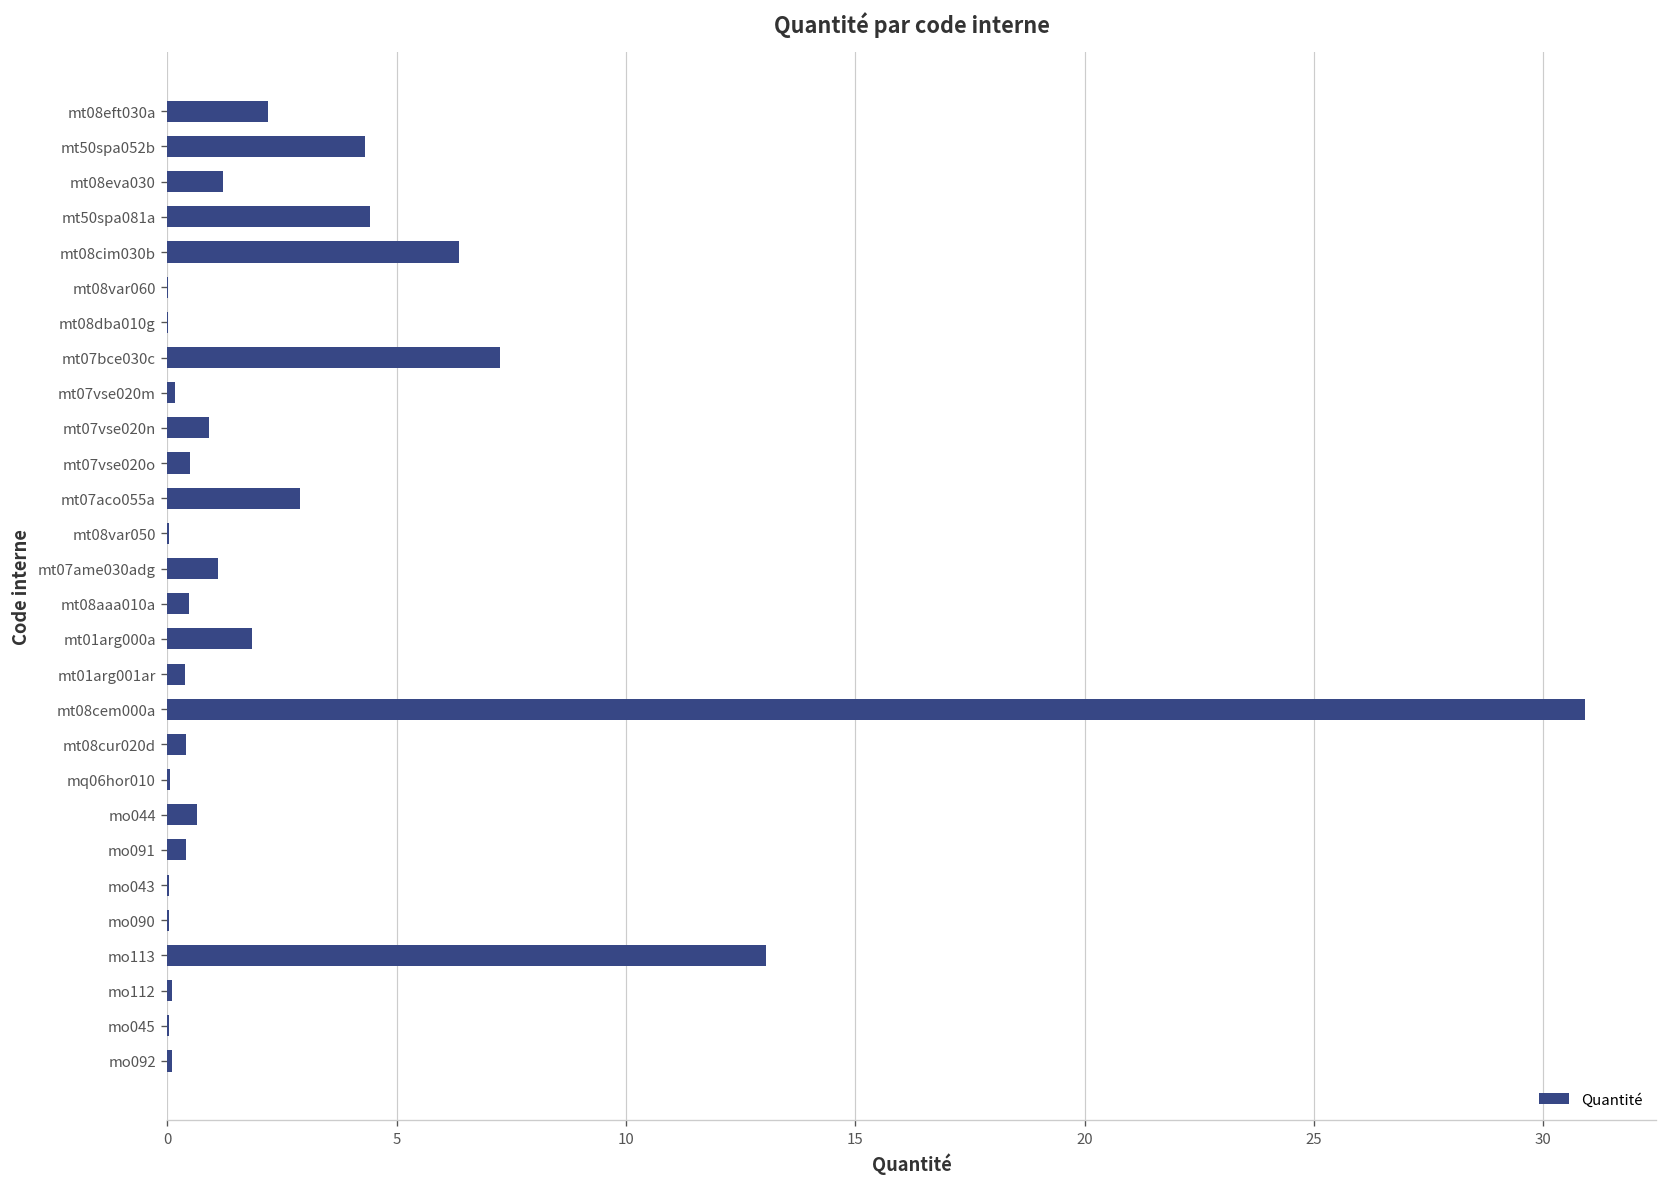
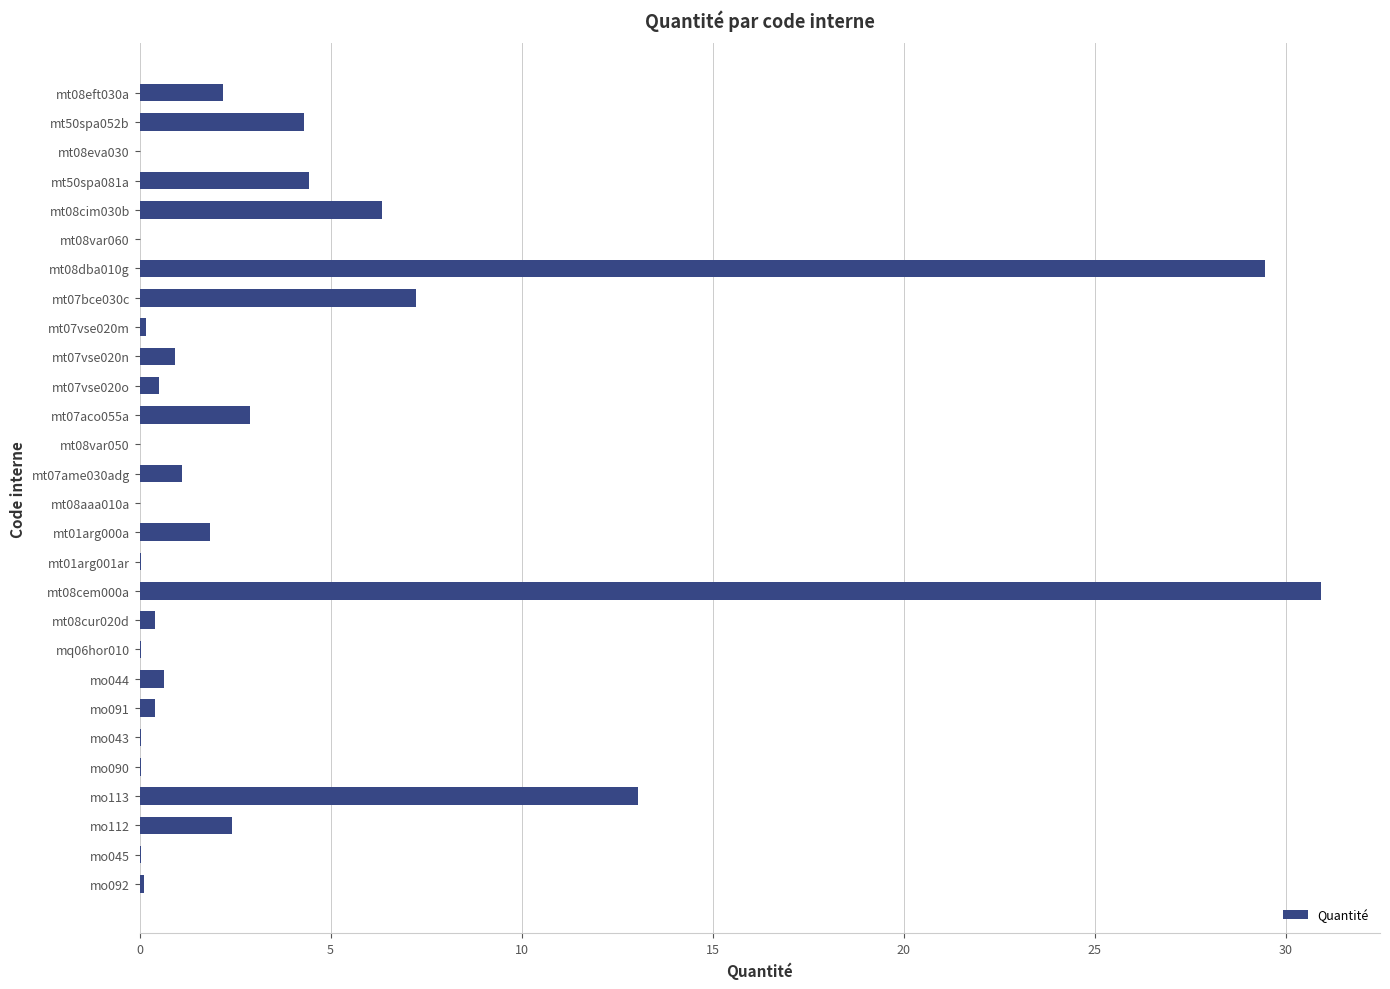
mt08eva030: 1.2 -> 0.0
mt08dba010g: 0.0 -> 29.5
mt08aaa010a: 0.5 -> 0.0
mt01arg001ar: 0.4 -> 0.0
mo112: 0.1 -> 2.4
